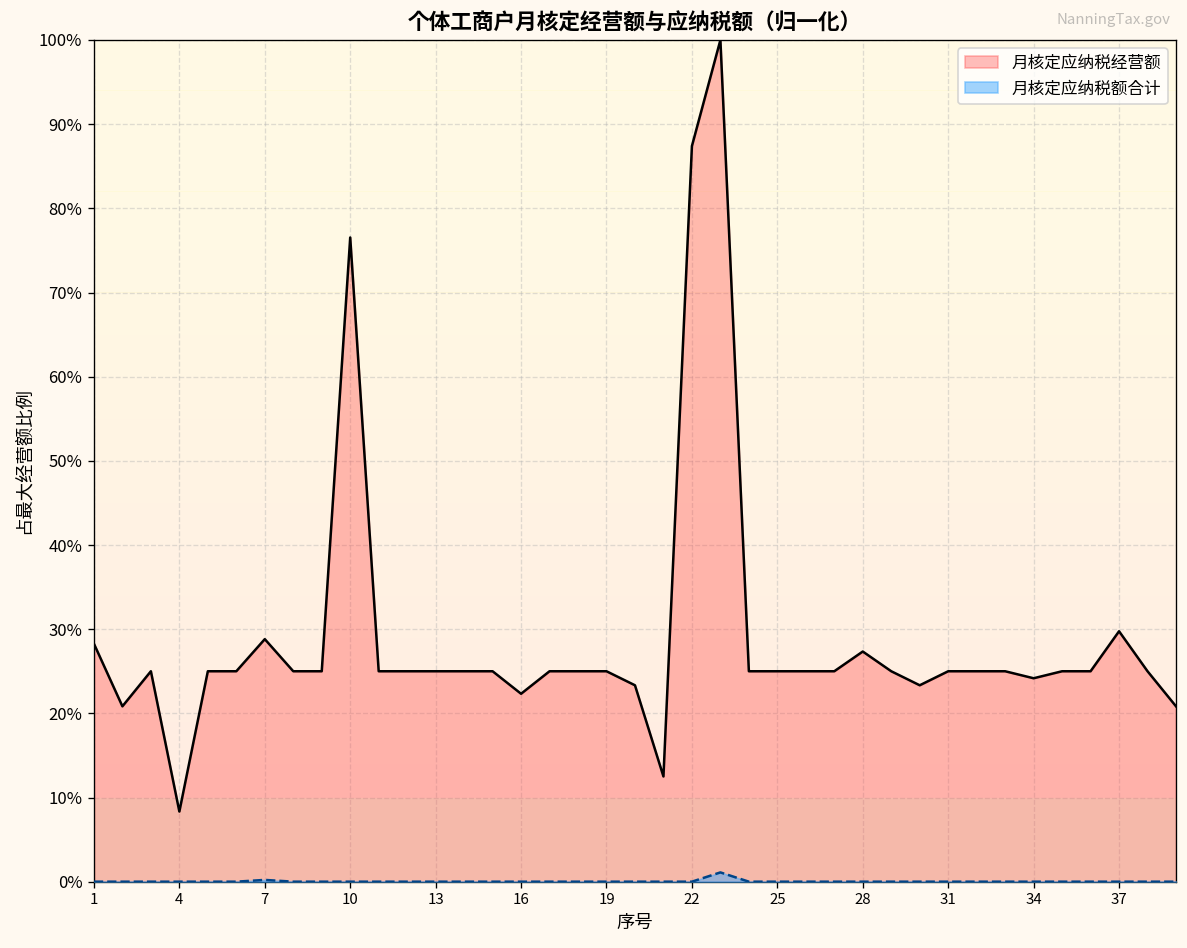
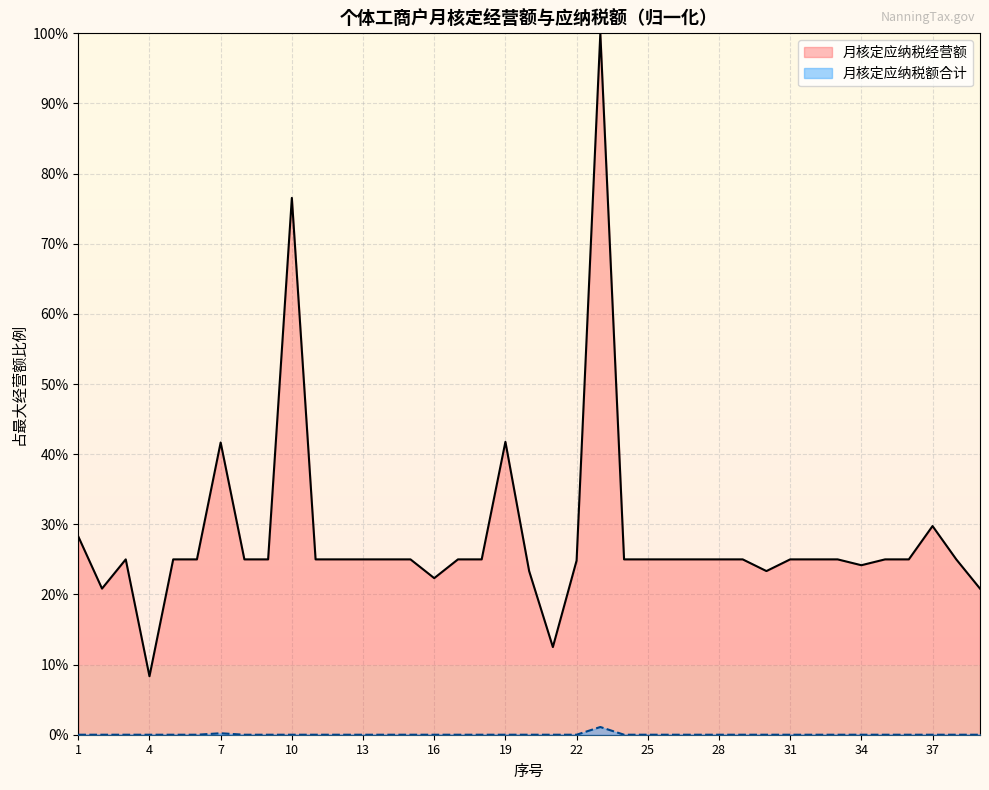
月核定应纳税经营额, 7: 29% -> 42%
月核定应纳税经营额, 19: 25% -> 42%
月核定应纳税经营额, 22: 87% -> 25%
月核定应纳税经营额, 28: 27% -> 25%
